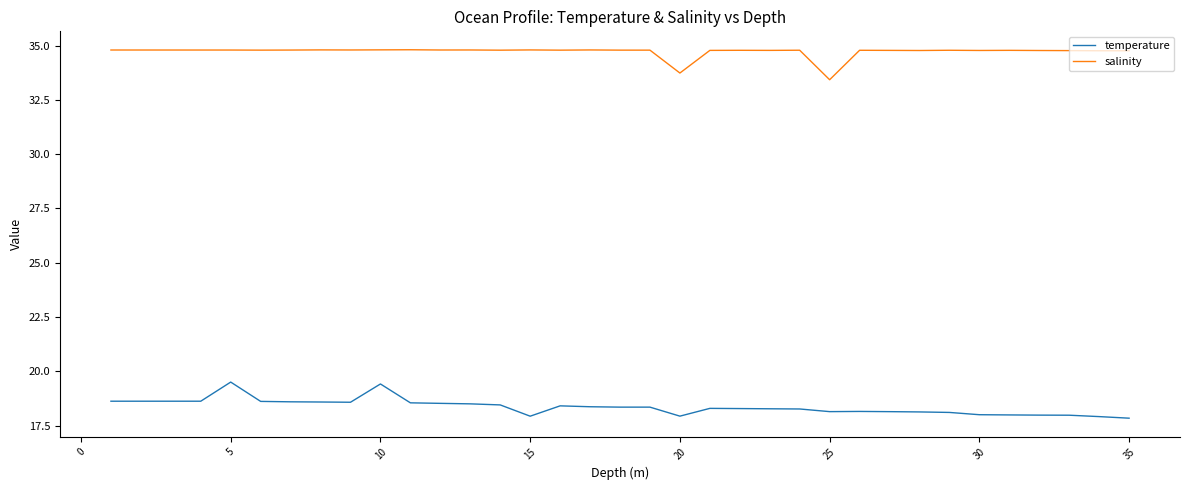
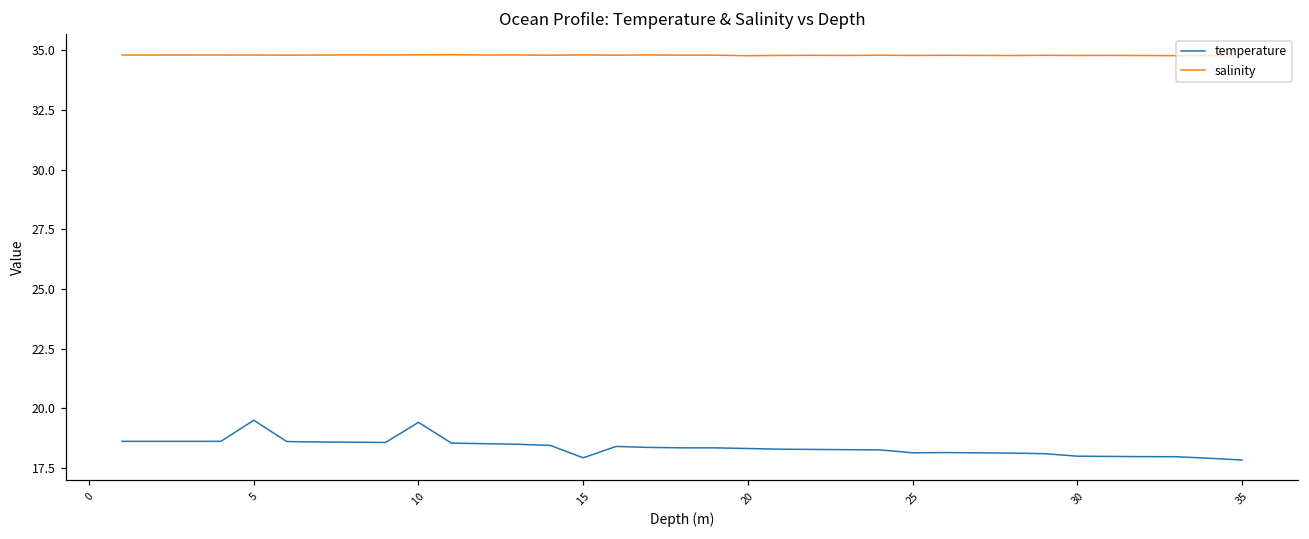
temperature, 20: 17.9 -> 18.3
salinity, 20: 33.7 -> 34.8
salinity, 25: 33.4 -> 34.8
